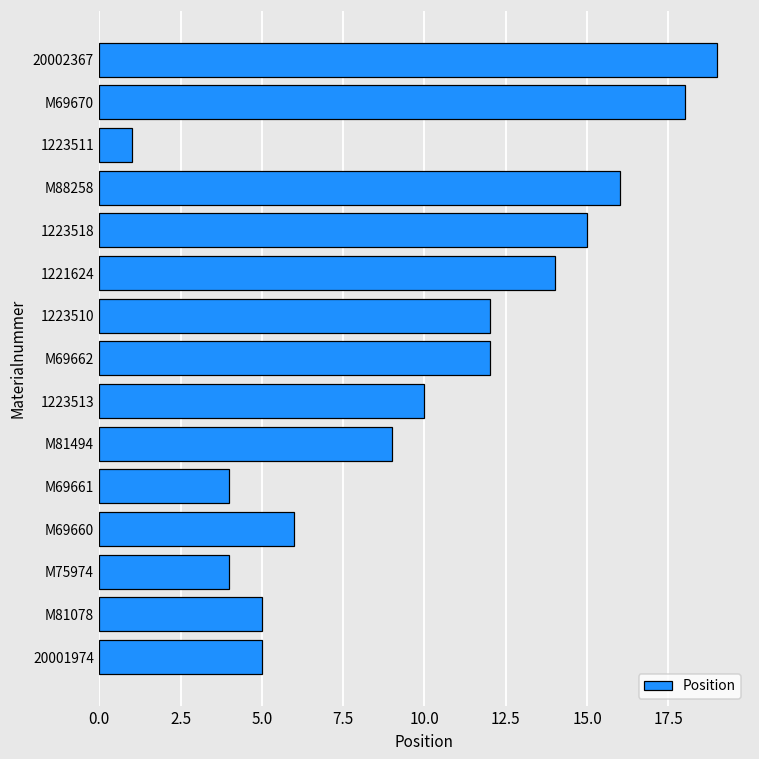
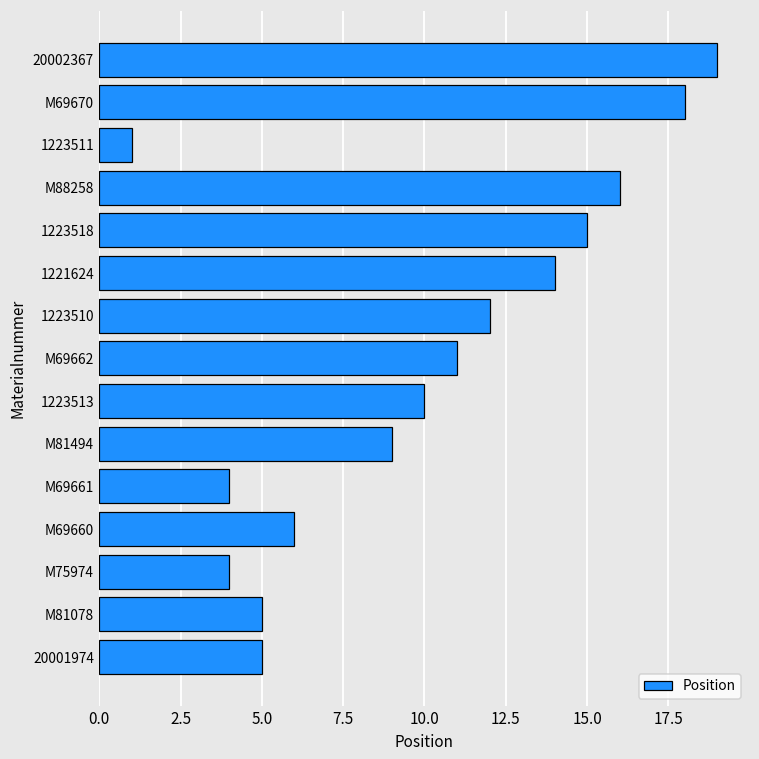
M69662: 12 -> 11
